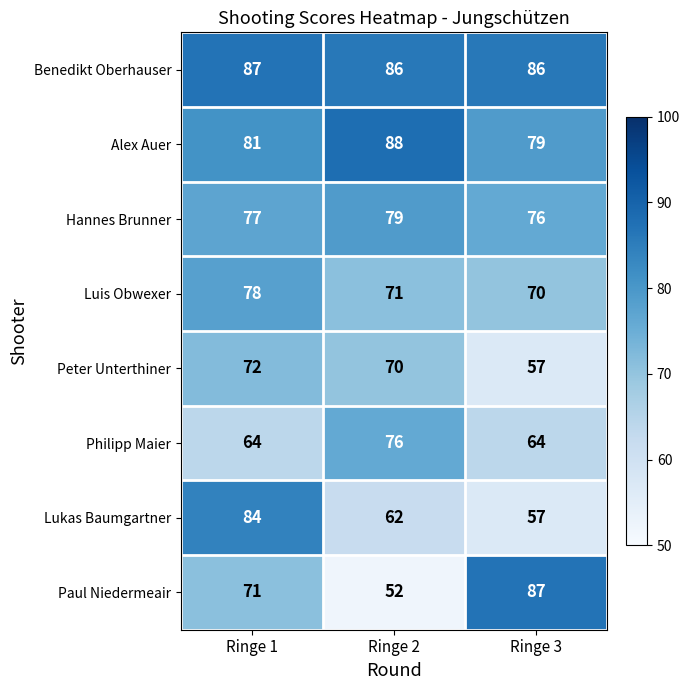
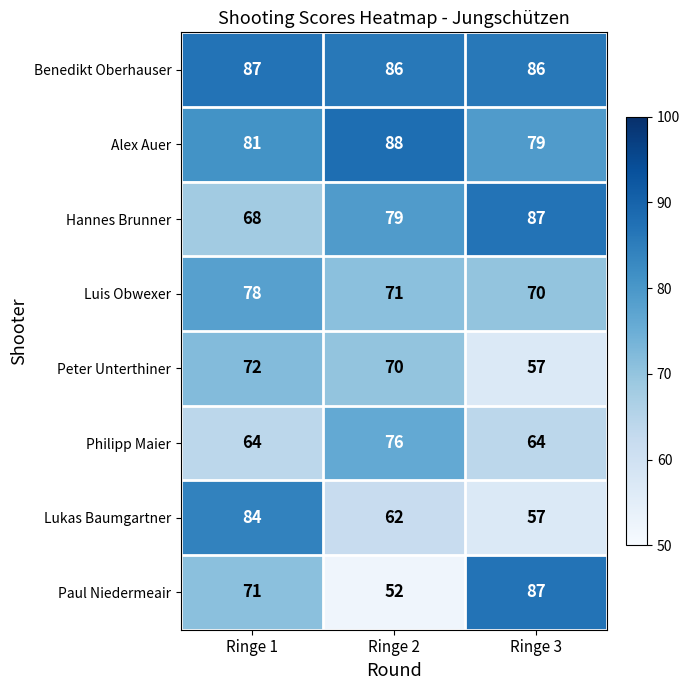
Hannes Brunner, Ringe 1: 77 -> 68
Hannes Brunner, Ringe 3: 76 -> 87
